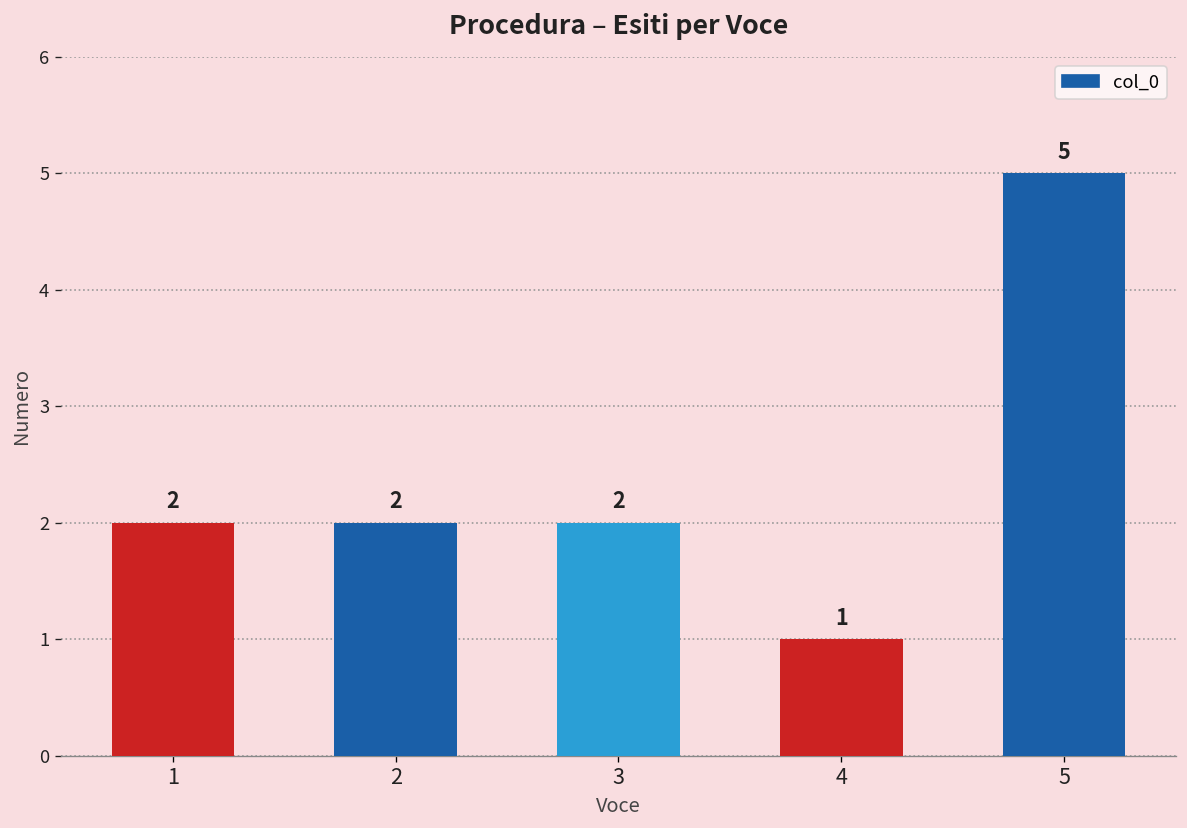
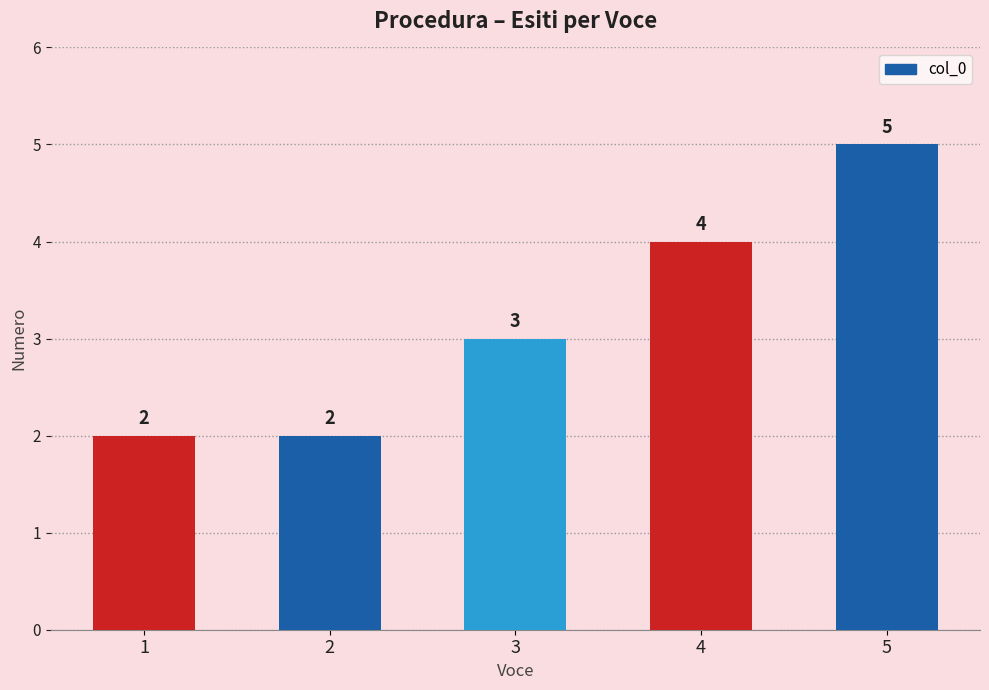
3: 2 -> 3
4: 1 -> 4
